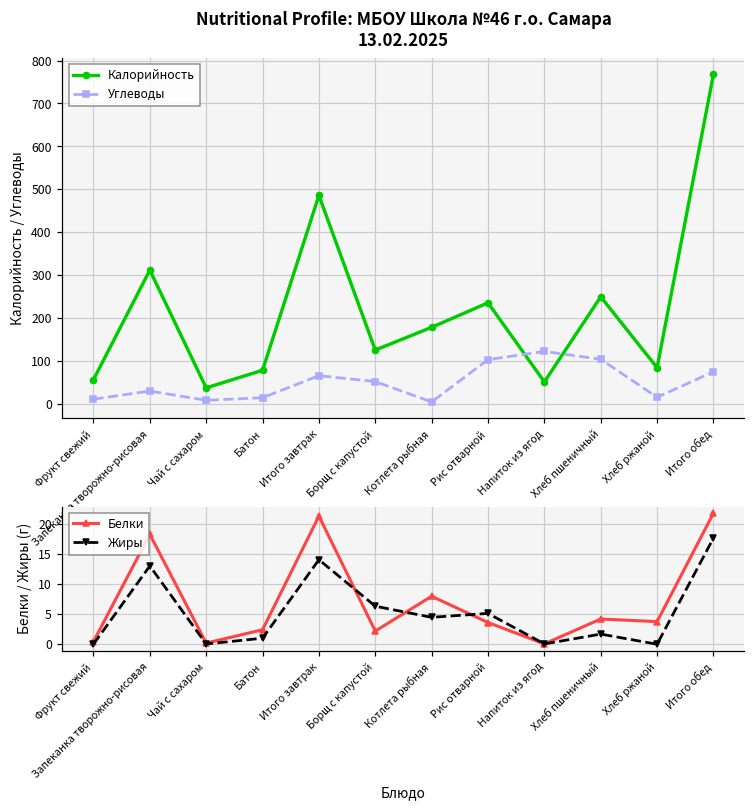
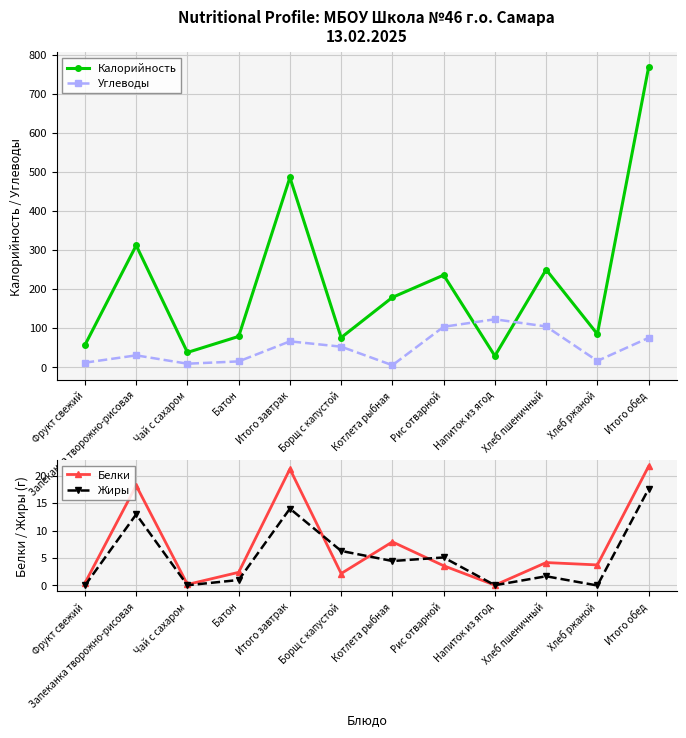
Nutritional Profile: МБОУ Школа №46 г.о. Самара 13.02.2025, Калорийность, Борщ с капустой: 130 -> 80
Nutritional Profile: МБОУ Школа №46 г.о. Самара 13.02.2025, Калорийность, Напиток из ягод: 50 -> 30
